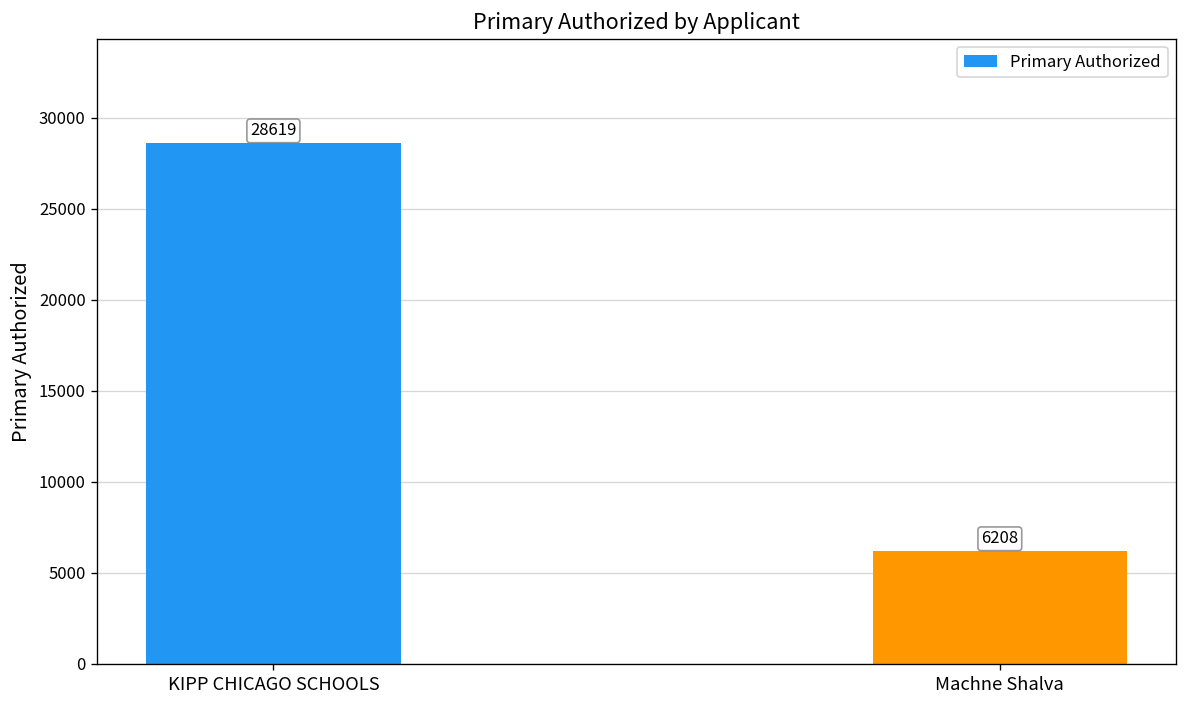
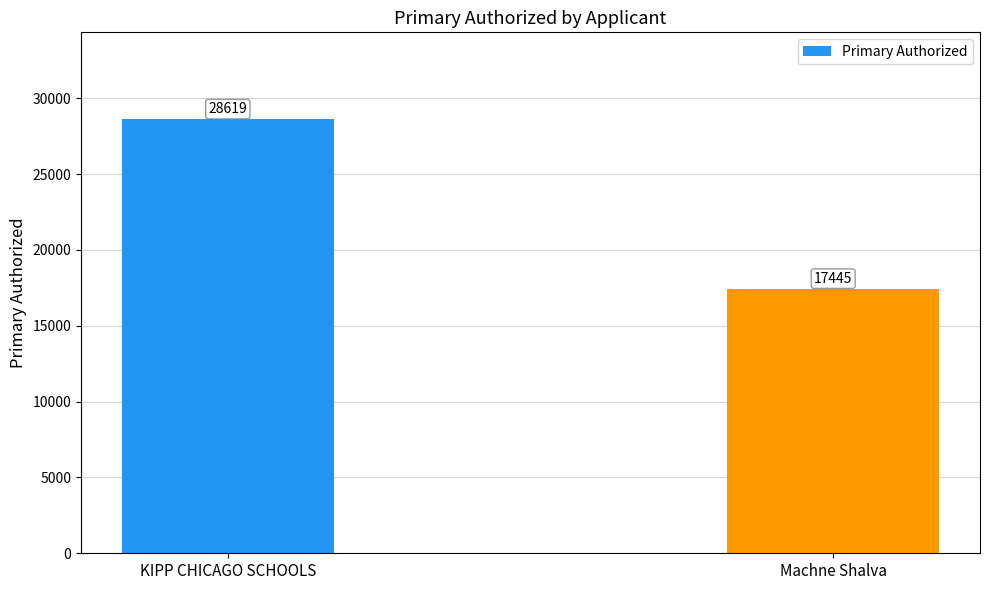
Machne Shalva: 6208 -> 17445
